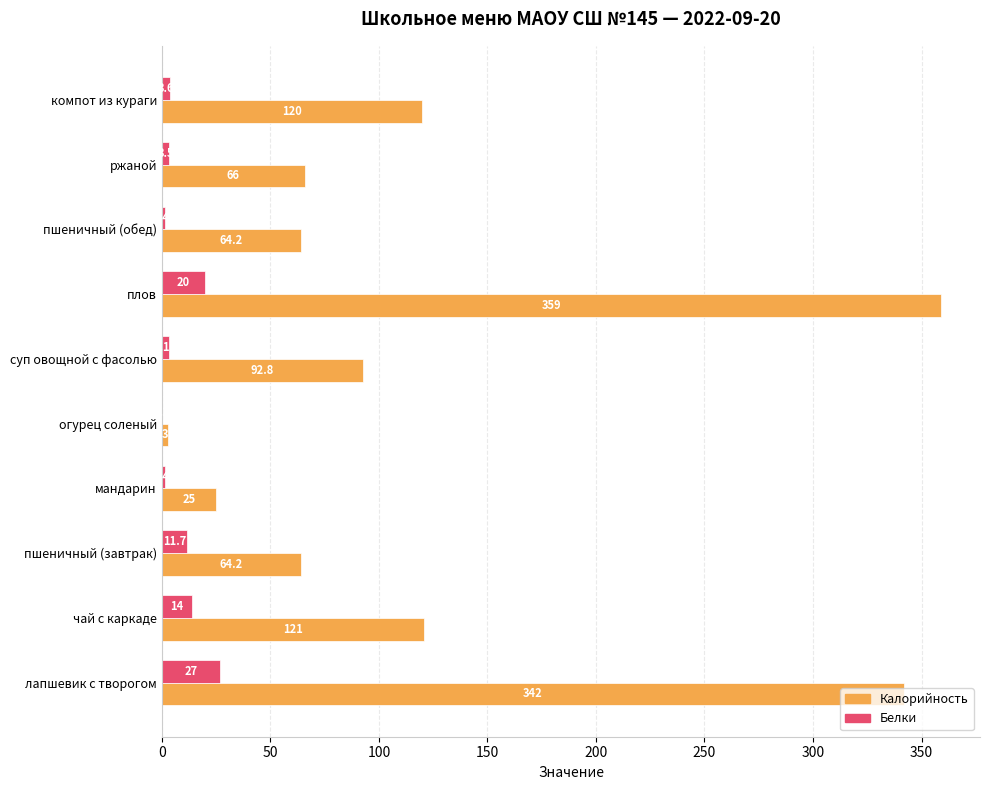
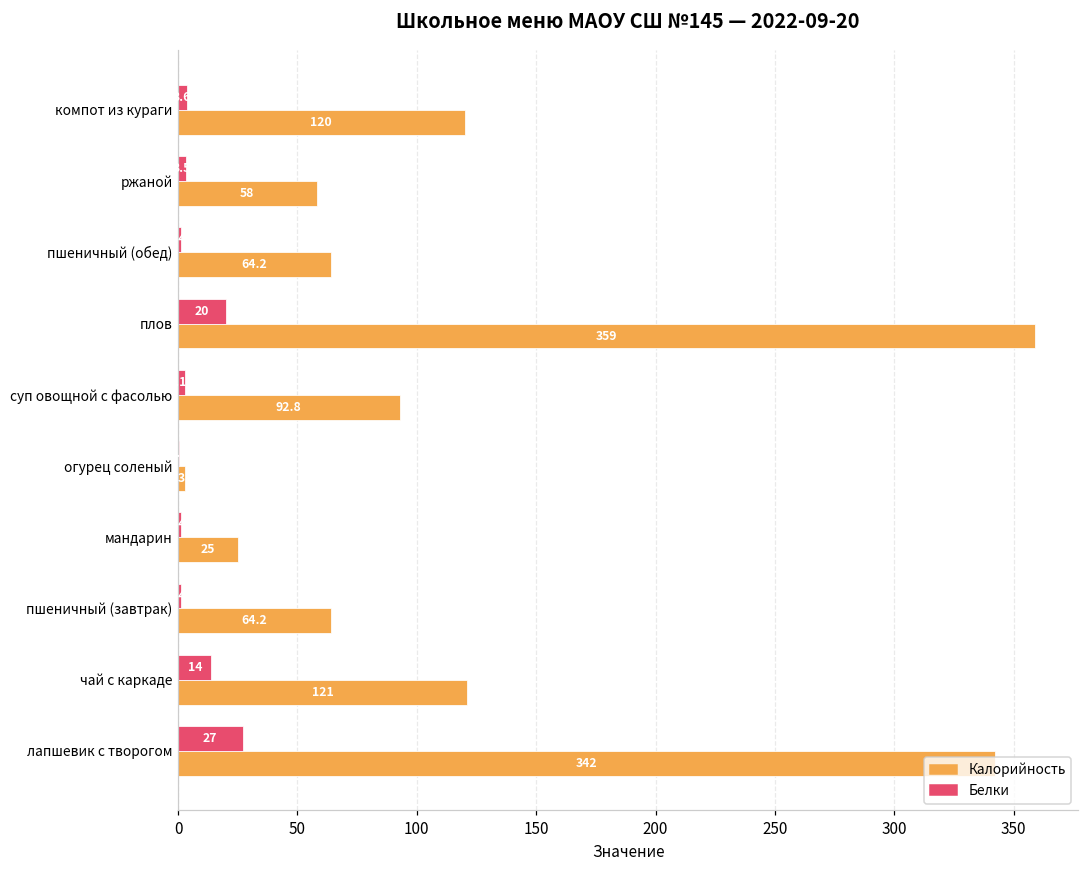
Калорийность, ржаной: 66 -> 58
Белки, пшеничный (завтрак): 12 -> 1
